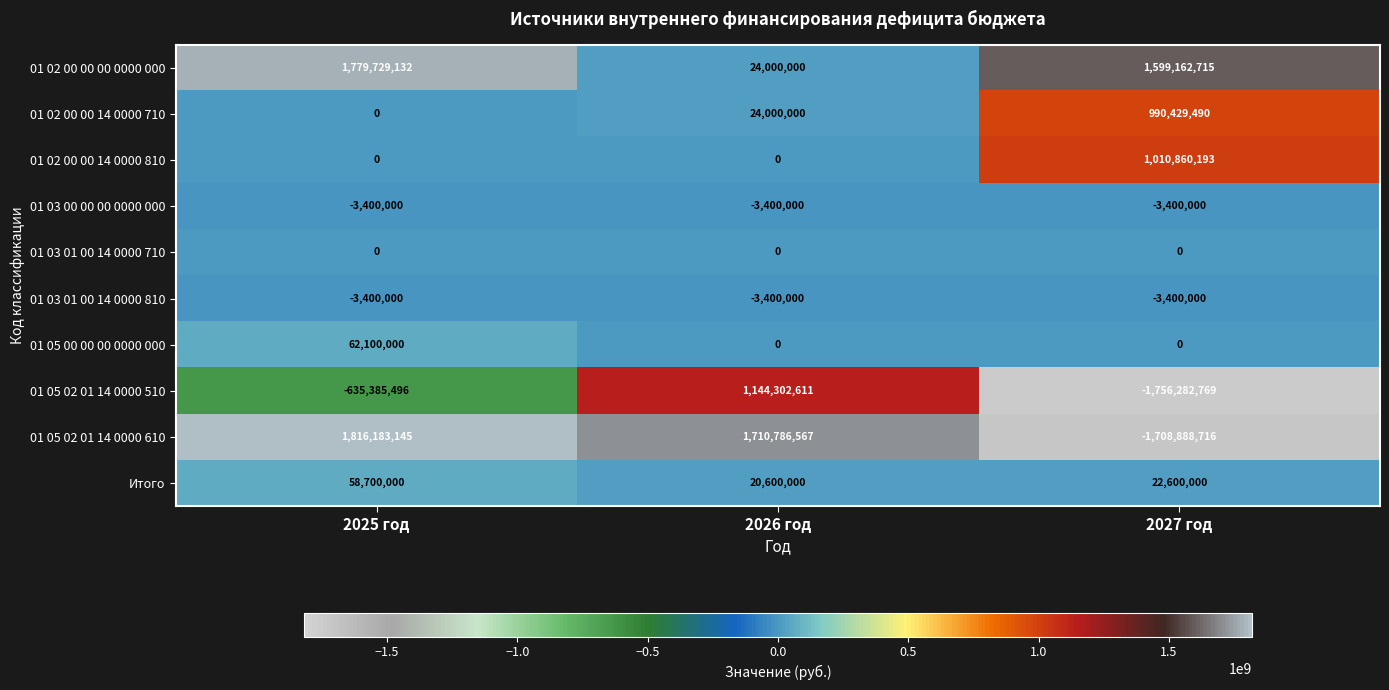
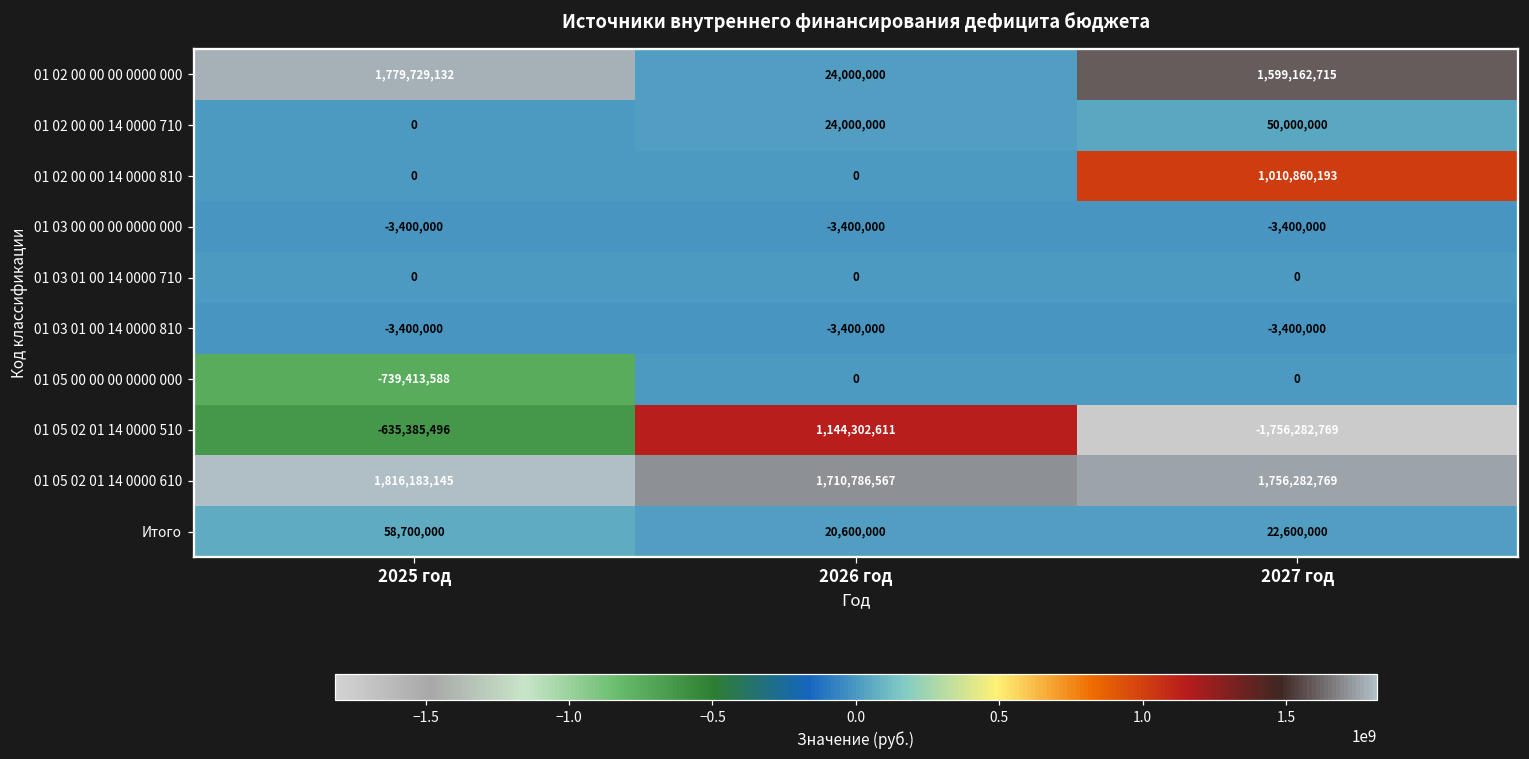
01 02 00 00 14 0000 710, 2027 год: 990,429,490 -> 50,000,000
01 05 00 00 00 0000 000, 2025 год: 62,100,000 -> -739,413,588
01 05 02 01 14 0000 610, 2027 год: -1,708,888,716 -> 1,756,282,769
